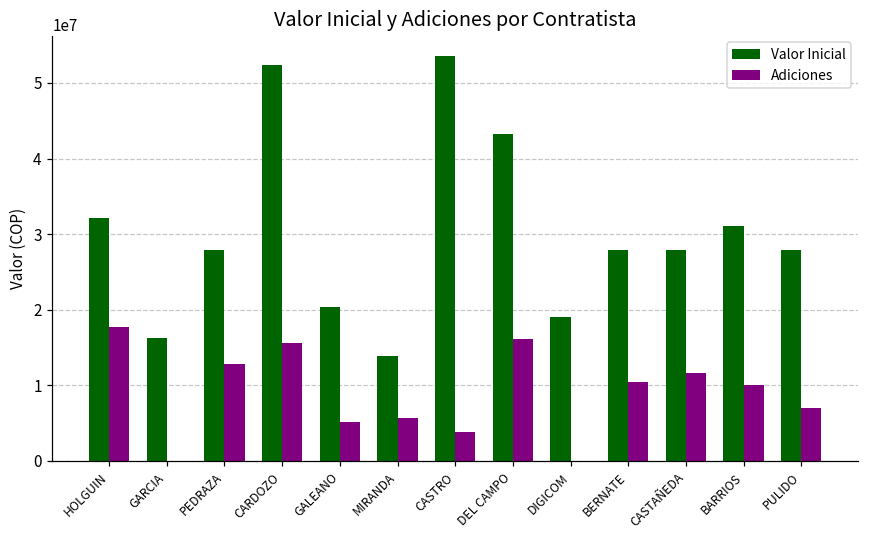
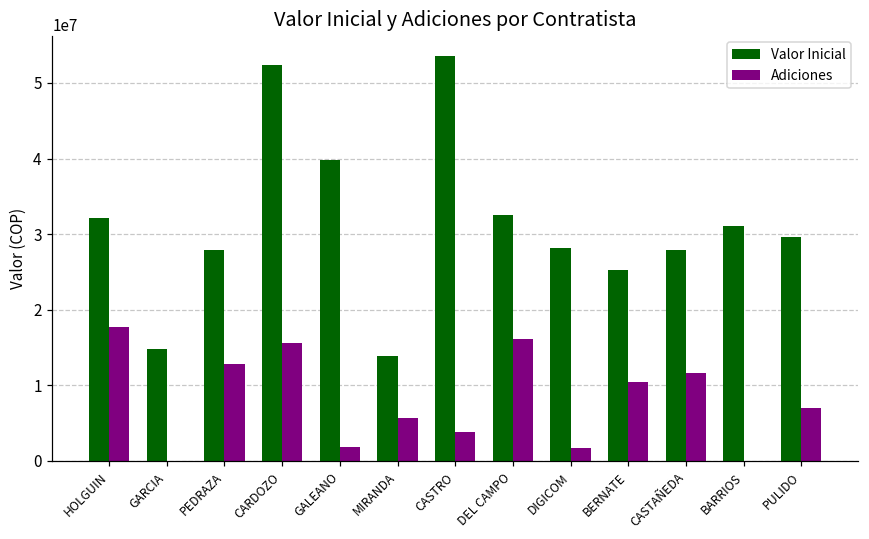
Valor Inicial, GARCIA: 16000000 -> 15000000
Valor Inicial, GALEANO: 20000000 -> 40000000
Adiciones, GALEANO: 5000000 -> 2000000
Valor Inicial, DEL CAMPO: 43000000 -> 32000000
Valor Inicial, DIGICOM: 19000000 -> 28000000
Adiciones, DIGICOM: 0 -> 2000000
Valor Inicial, BERNATE: 28000000 -> 25000000
Adiciones, BARRIOS: 10000000 -> 0
Valor Inicial, PULIDO: 28000000 -> 30000000
